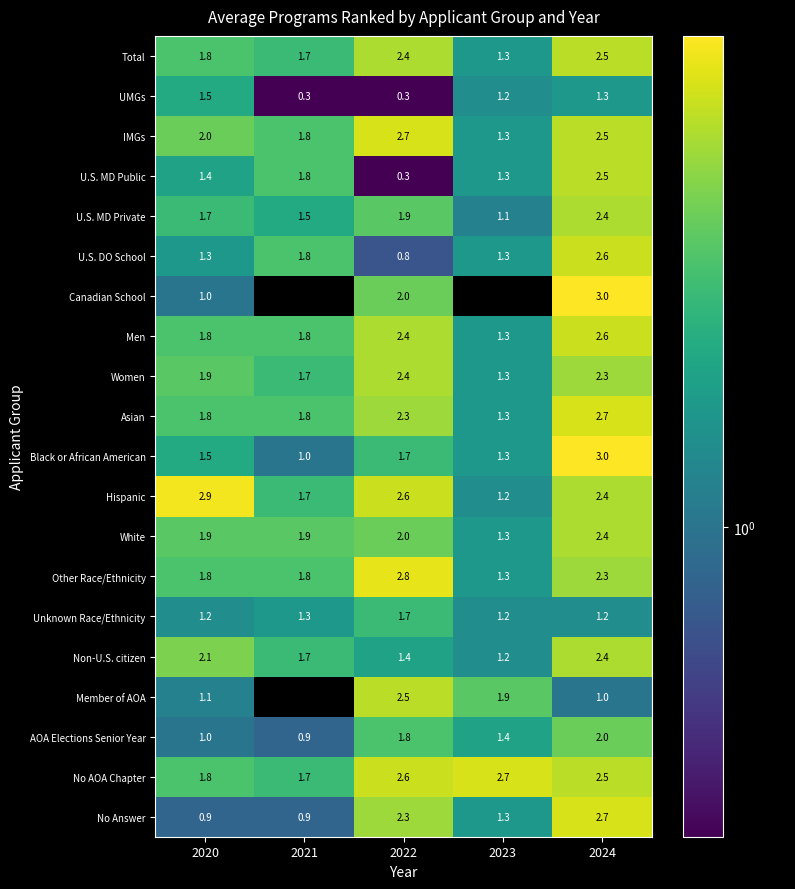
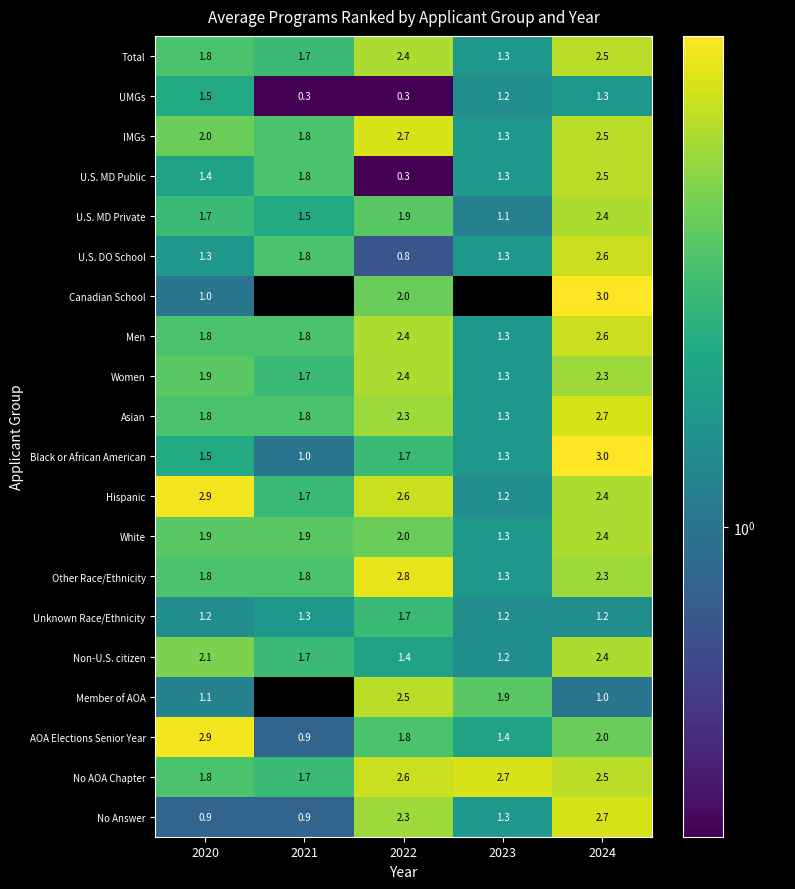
AOA Elections Senior Year, 2020: 1.0 -> 2.9
